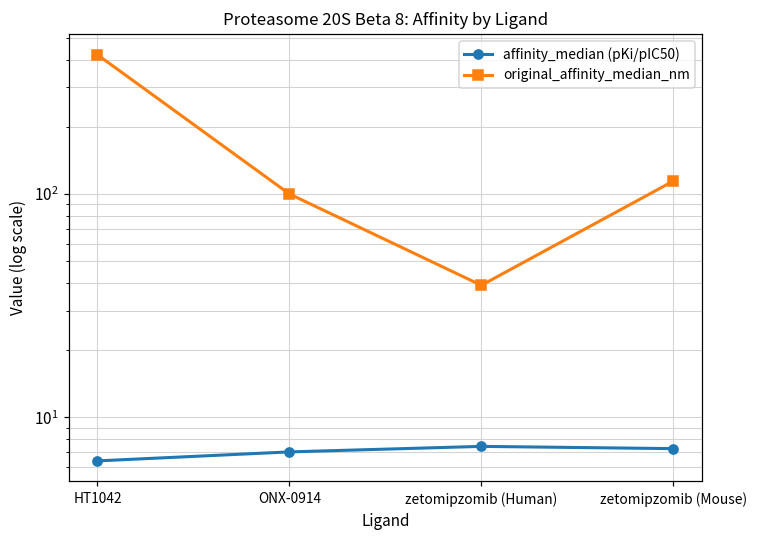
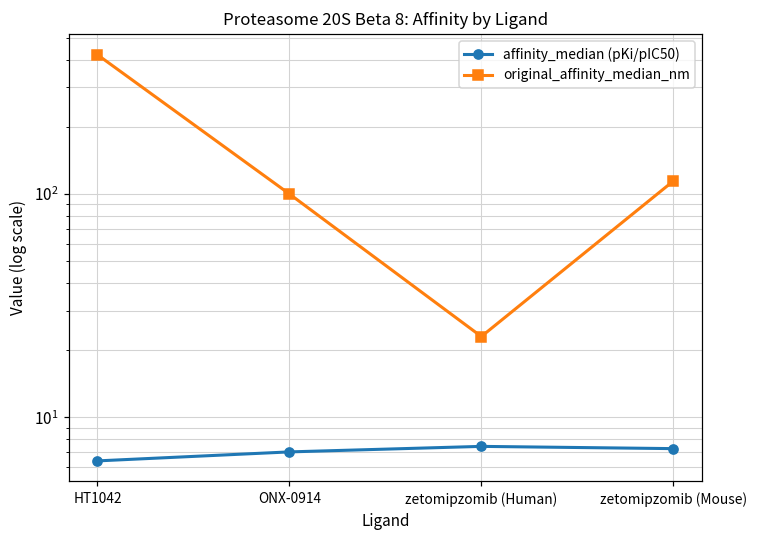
original_affinity_median_nm, zetomipzomib (Human): 39 -> 23
